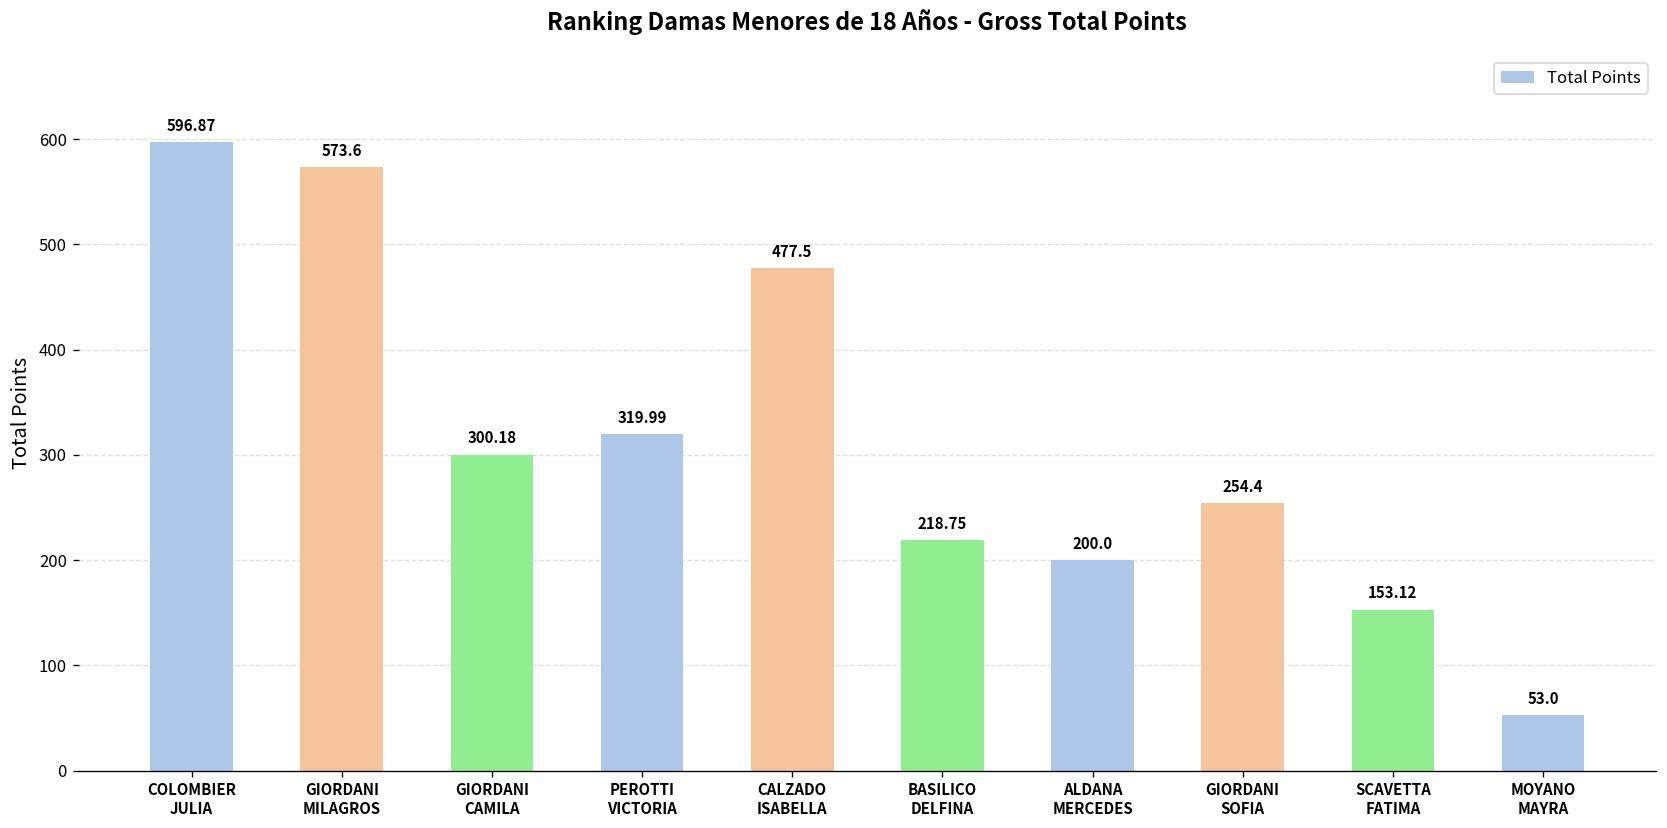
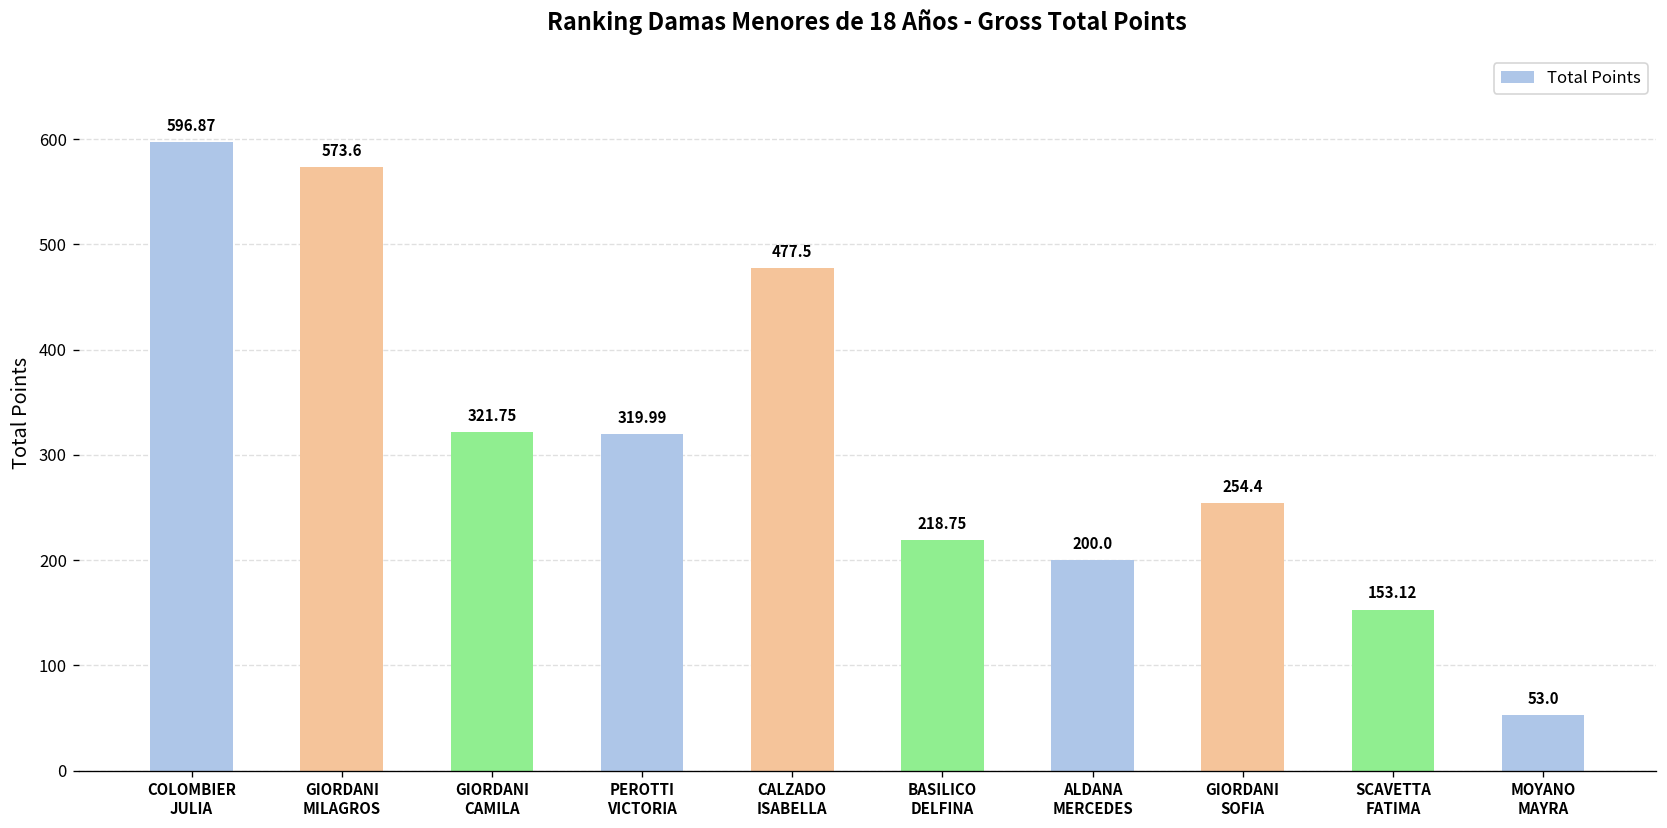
GIORDANI CAMILA: 300.18 -> 321.75
